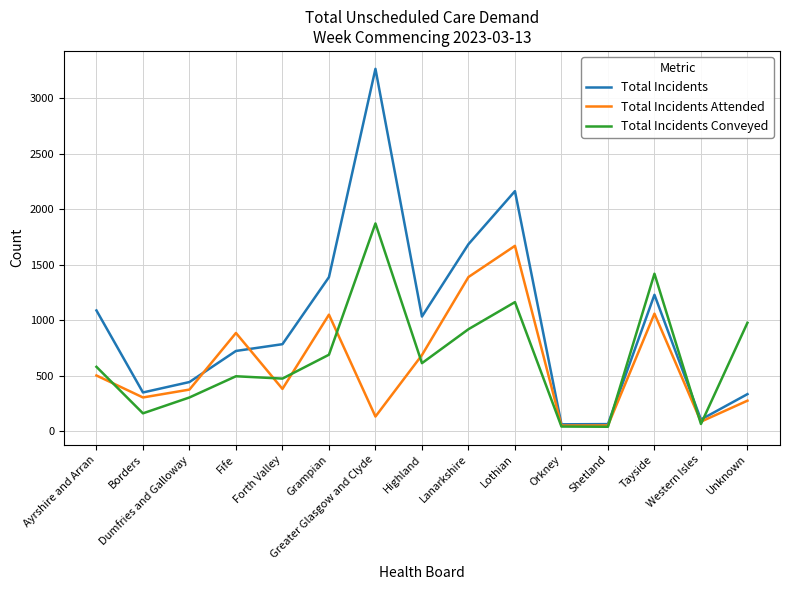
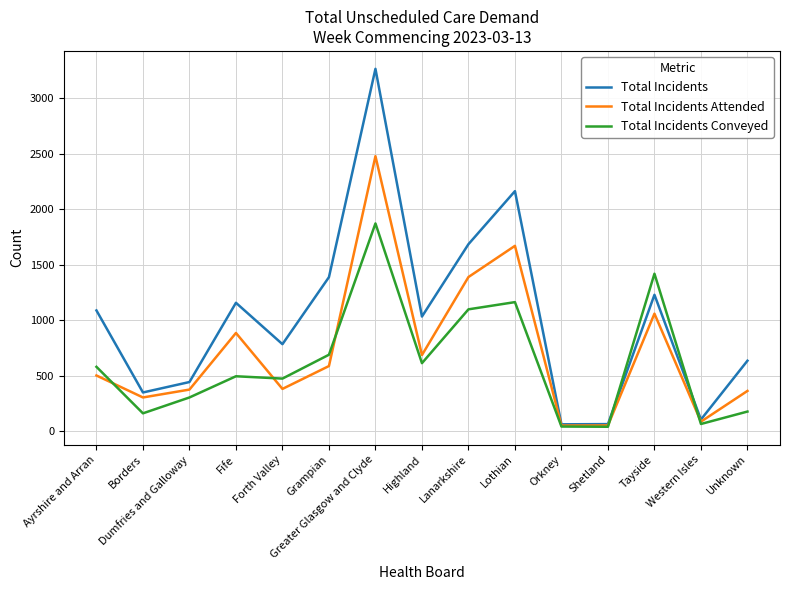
Total Incidents, Fife: 720 -> 1160
Total Incidents Attended, Grampian: 1050 -> 590
Total Incidents Attended, Greater Glasgow and Clyde: 130 -> 2480
Total Incidents Conveyed, Lanarkshire: 920 -> 1100
Total Incidents, Unknown: 340 -> 640
Total Incidents Attended, Unknown: 280 -> 360
Total Incidents Conveyed, Unknown: 980 -> 180
